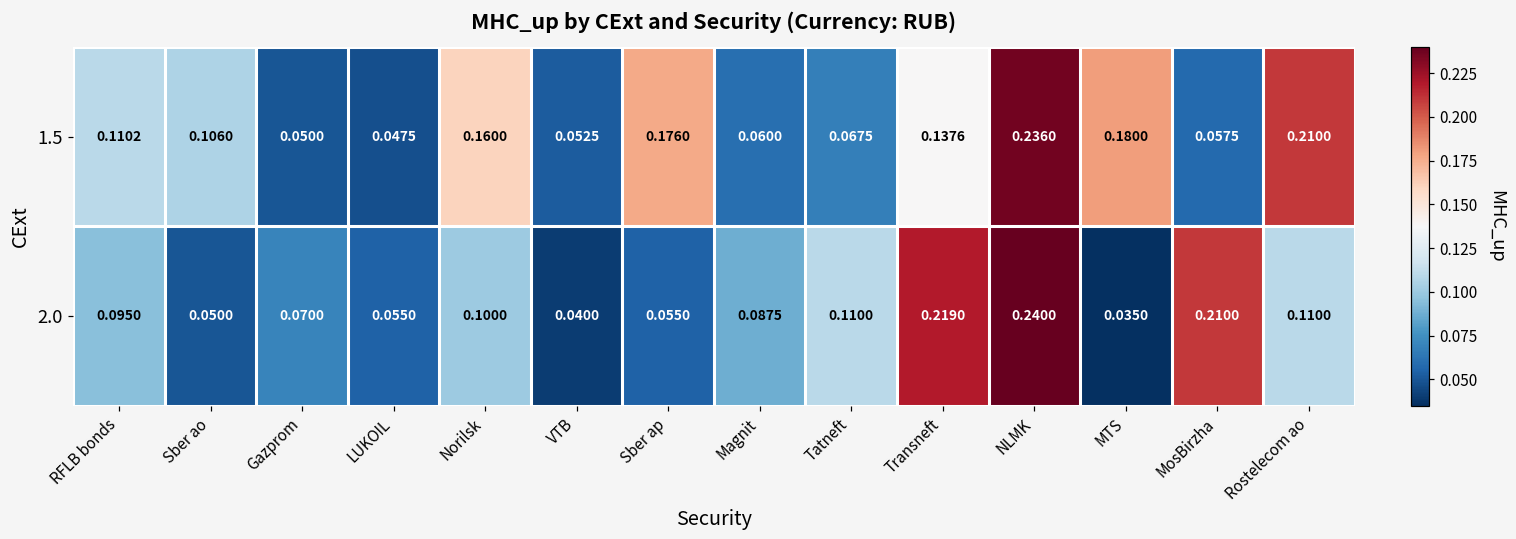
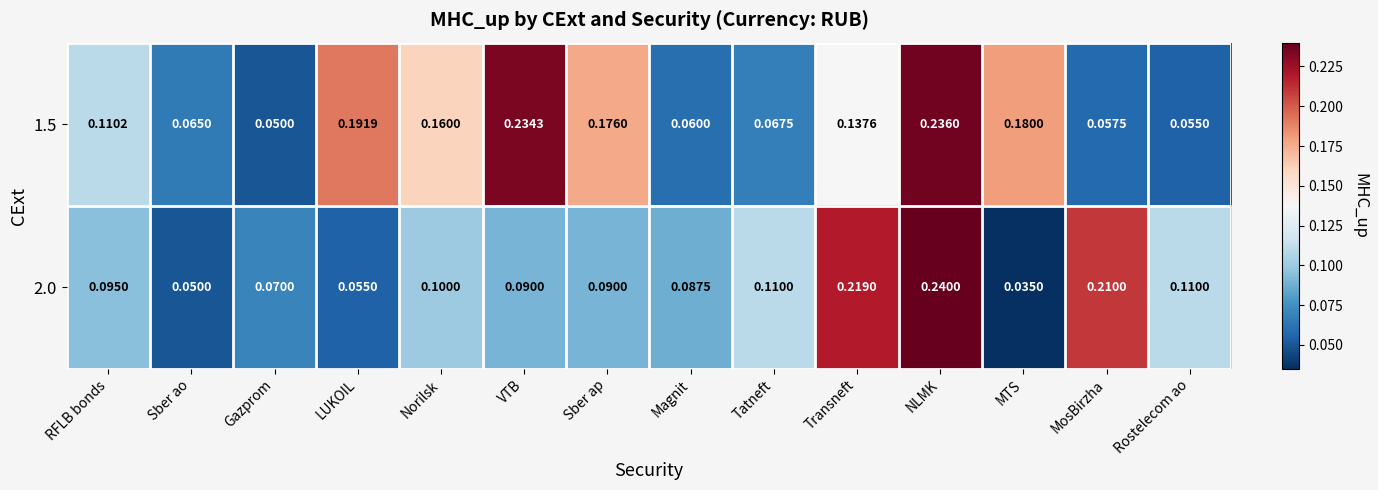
1.5, Sber ao: 0.1060 -> 0.0650
1.5, LUKOIL: 0.0475 -> 0.1919
1.5, VTB: 0.0525 -> 0.2343
1.5, Rostelecom ao: 0.2100 -> 0.0550
2.0, VTB: 0.0400 -> 0.0900
2.0, Sber ap: 0.0550 -> 0.0900
